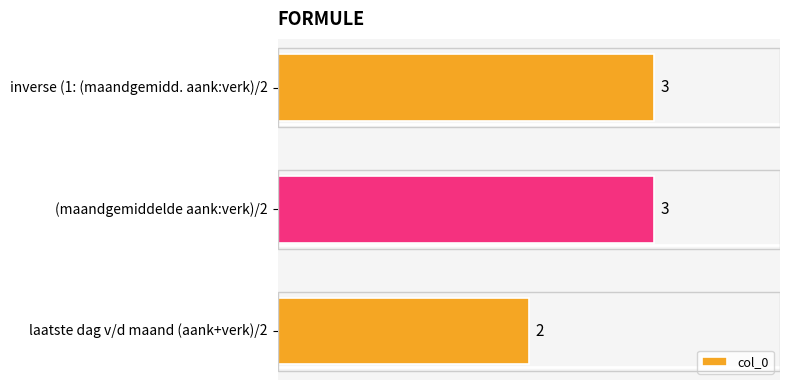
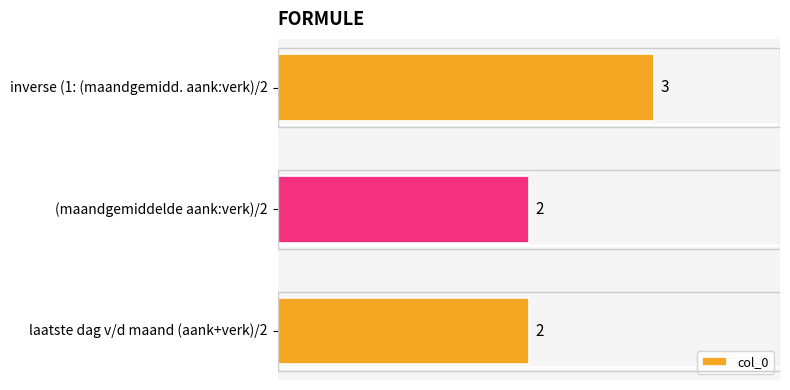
(maandgemiddelde aank:verk)/2: 3 -> 2
